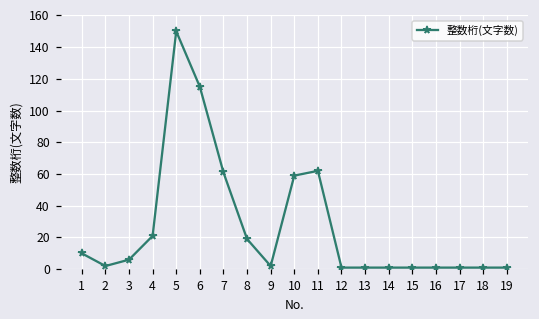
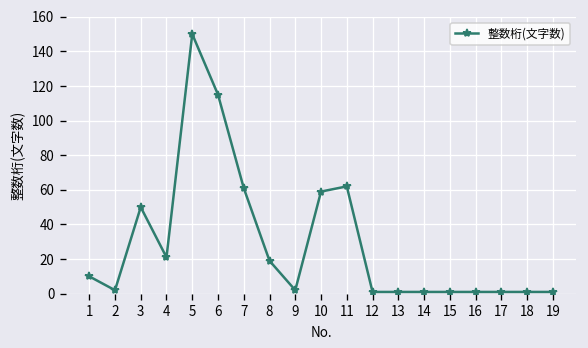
3: 6 -> 50
